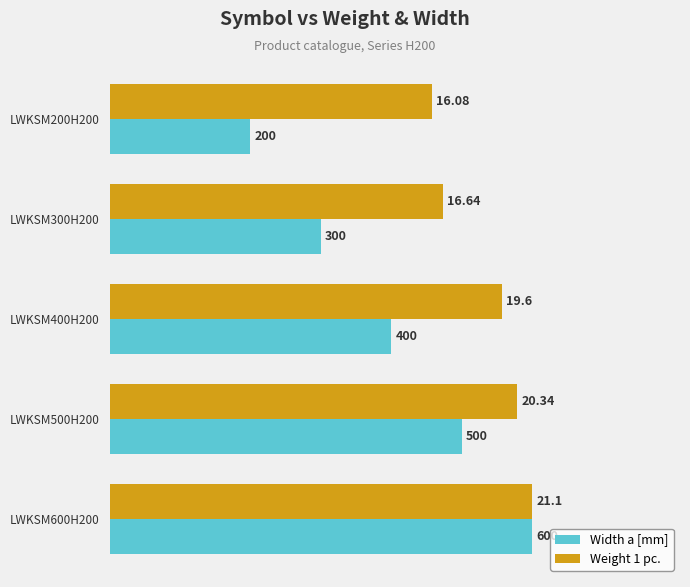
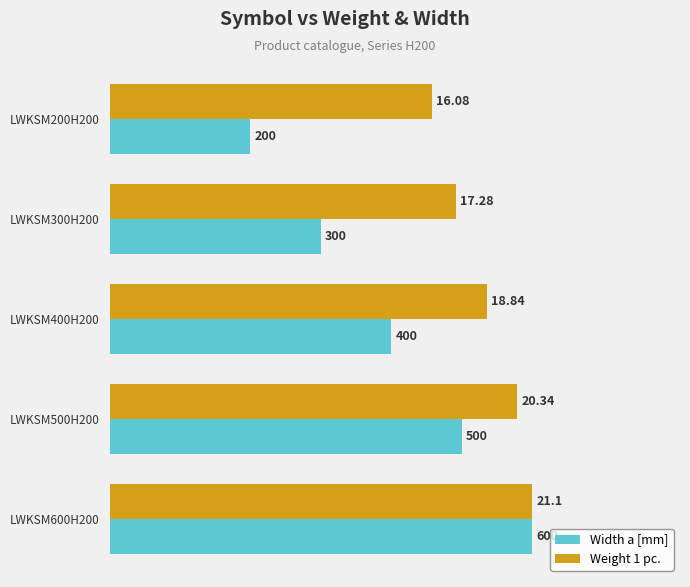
Weight 1 pc., LWKSM300H200: 16.64 -> 17.28
Weight 1 pc., LWKSM400H200: 19.6 -> 18.84
